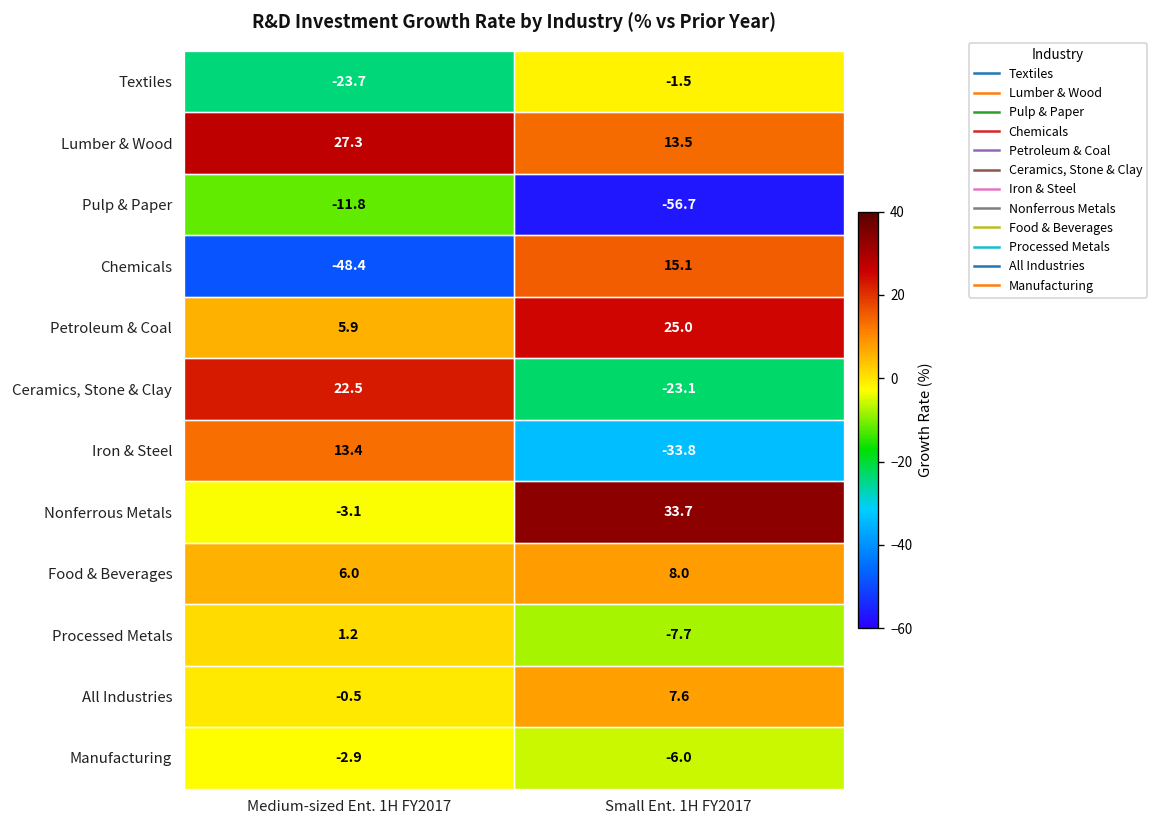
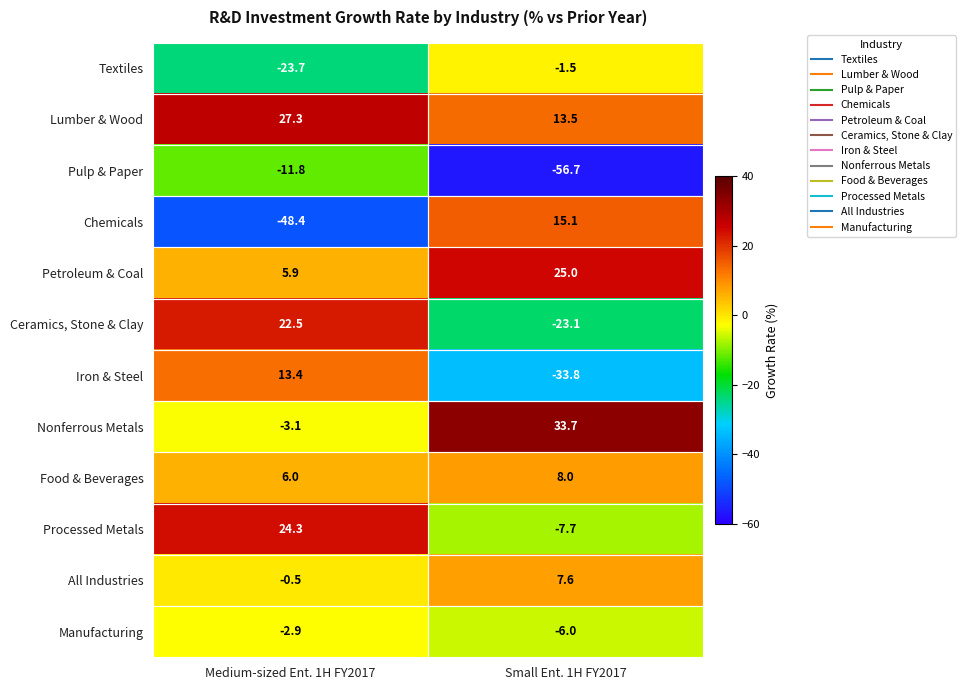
Processed Metals, Medium-sized Ent. 1H FY2017: 1.2 -> 24.3
